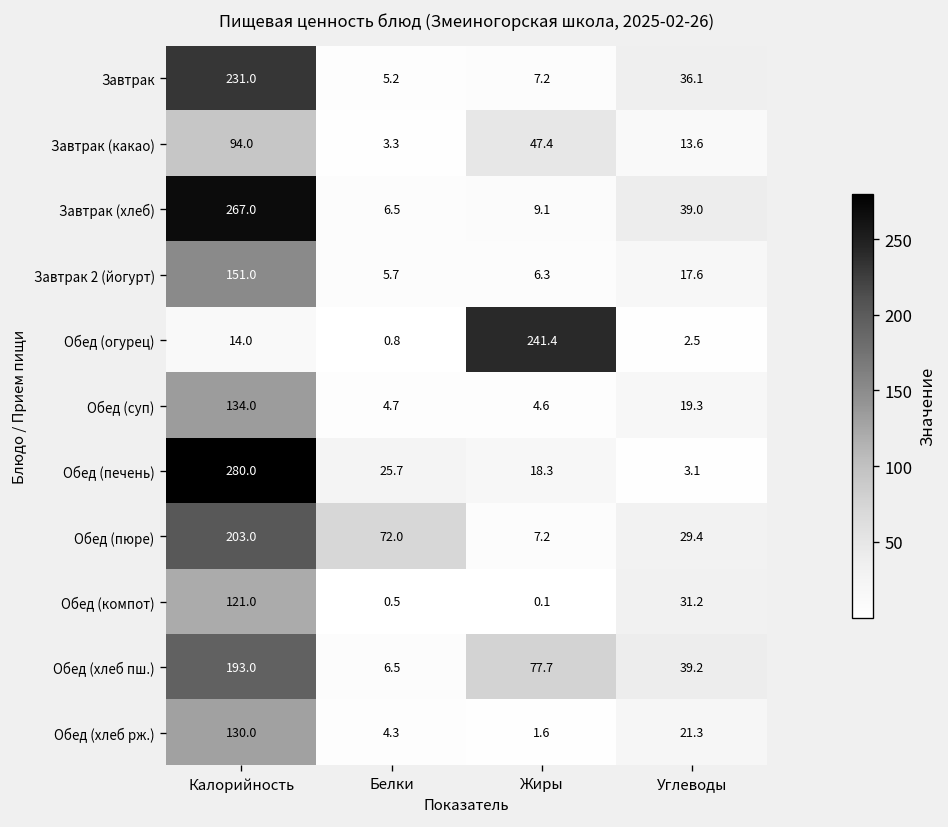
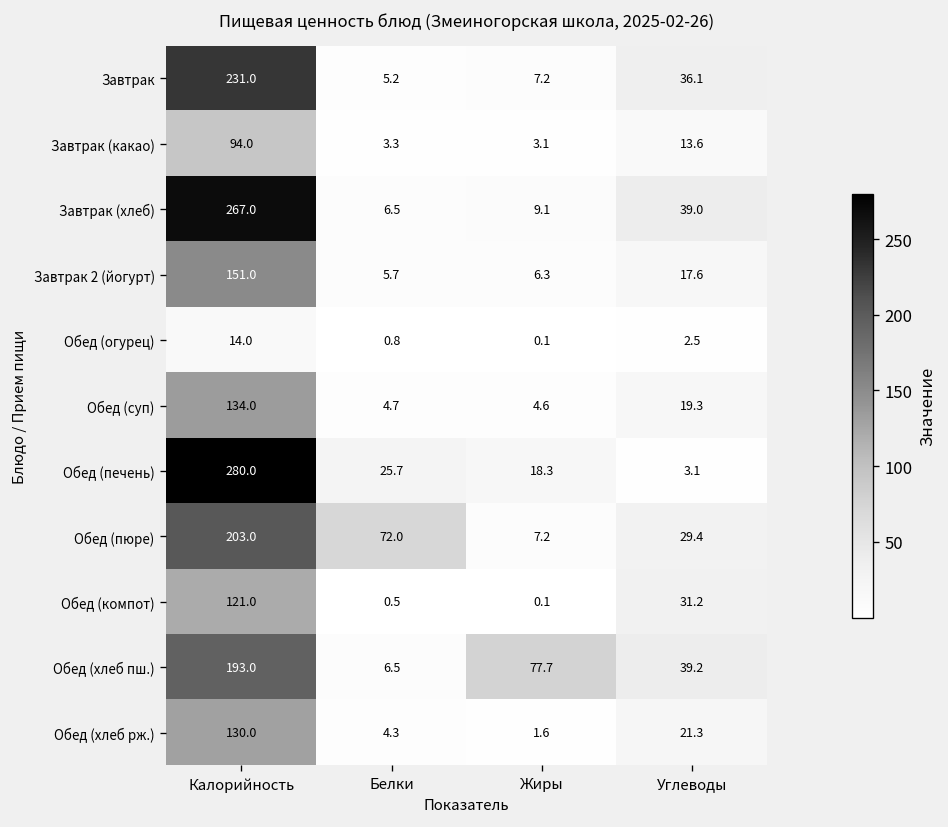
Завтрак (какао), Жиры: 47.4 -> 3.1
Обед (огурец), Жиры: 241.4 -> 0.1
